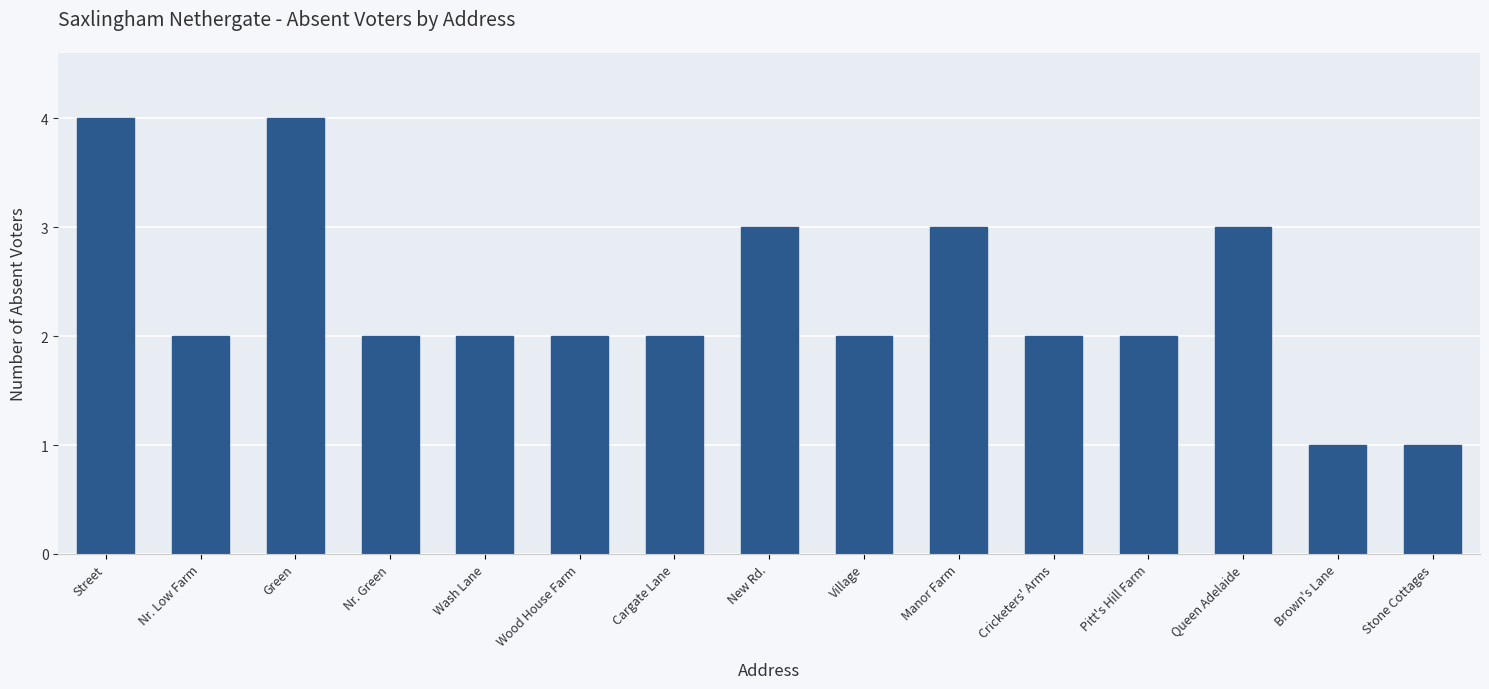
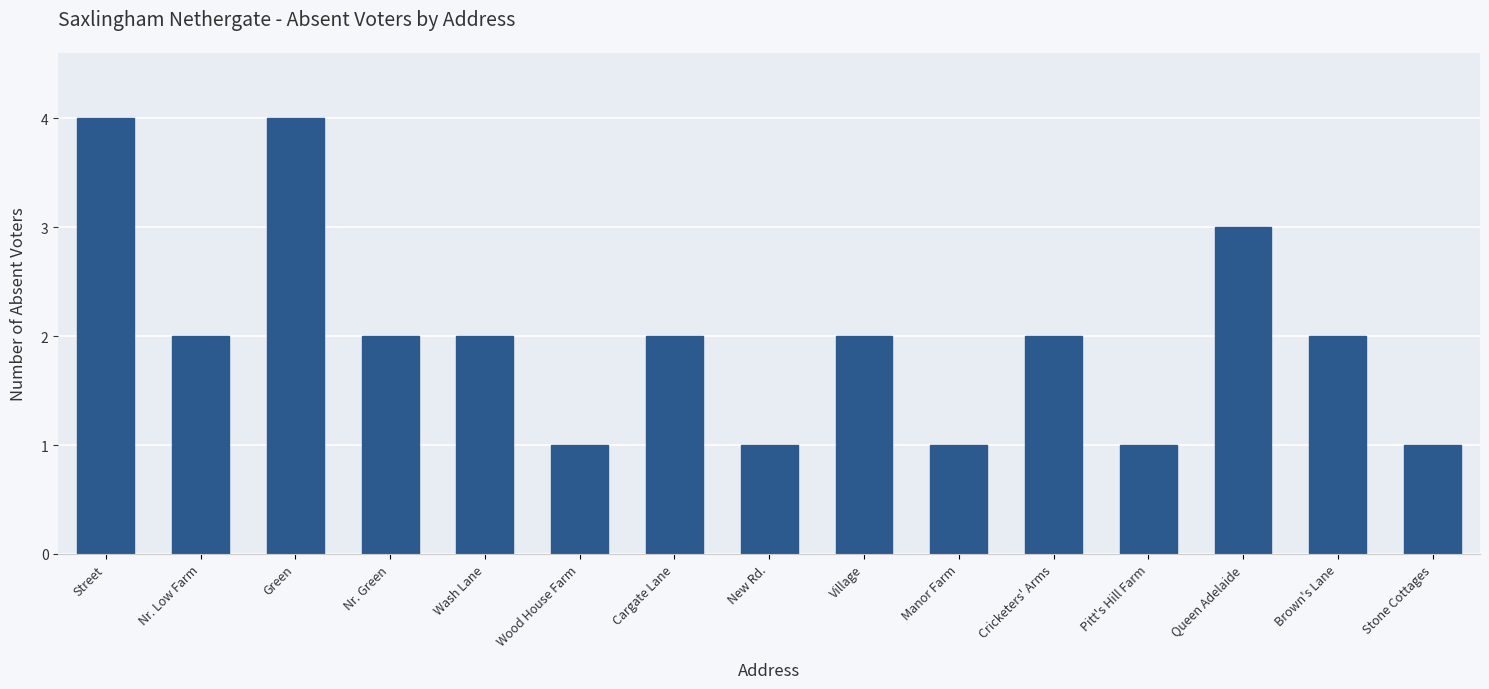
Wood House Farm: 2 -> 1
New Rd.: 3 -> 1
Manor Farm: 3 -> 1
Pitt's Hill Farm: 2 -> 1
Brown's Lane: 1 -> 2
